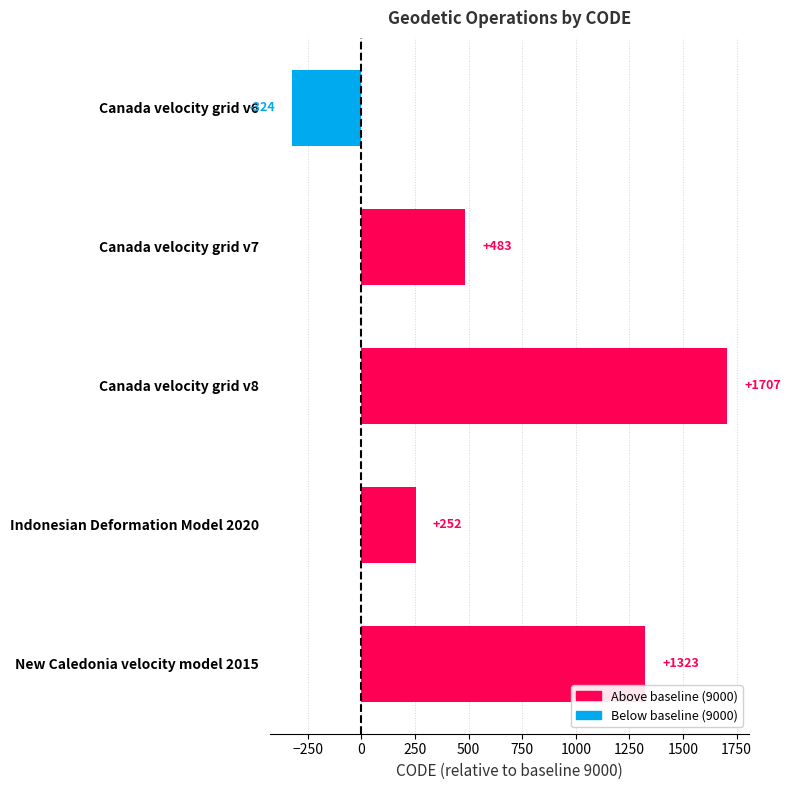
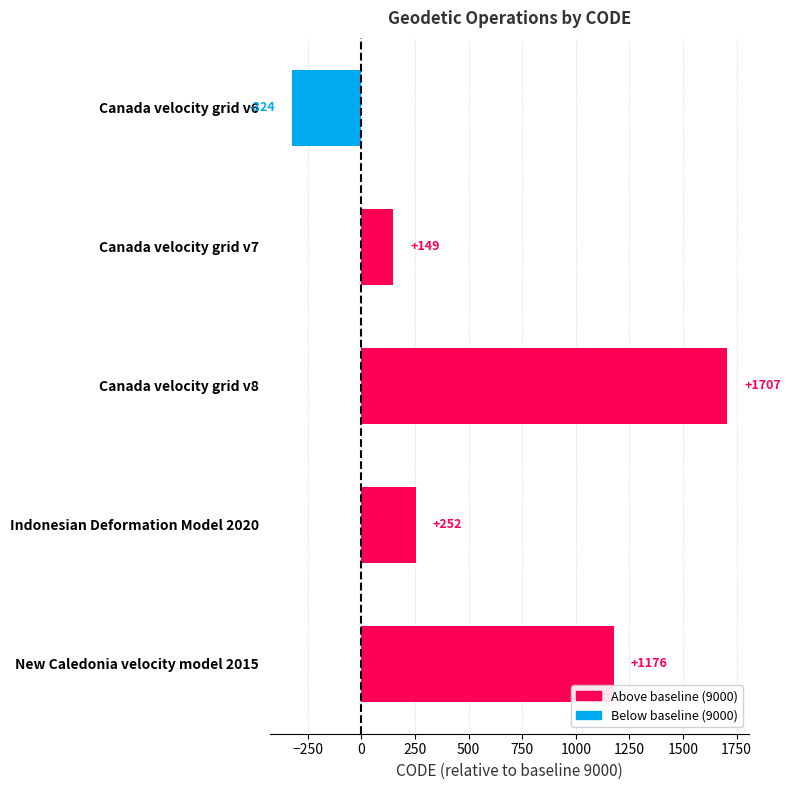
Canada velocity grid v7: +483 -> +149
New Caledonia velocity model 2015: +1323 -> +1176
